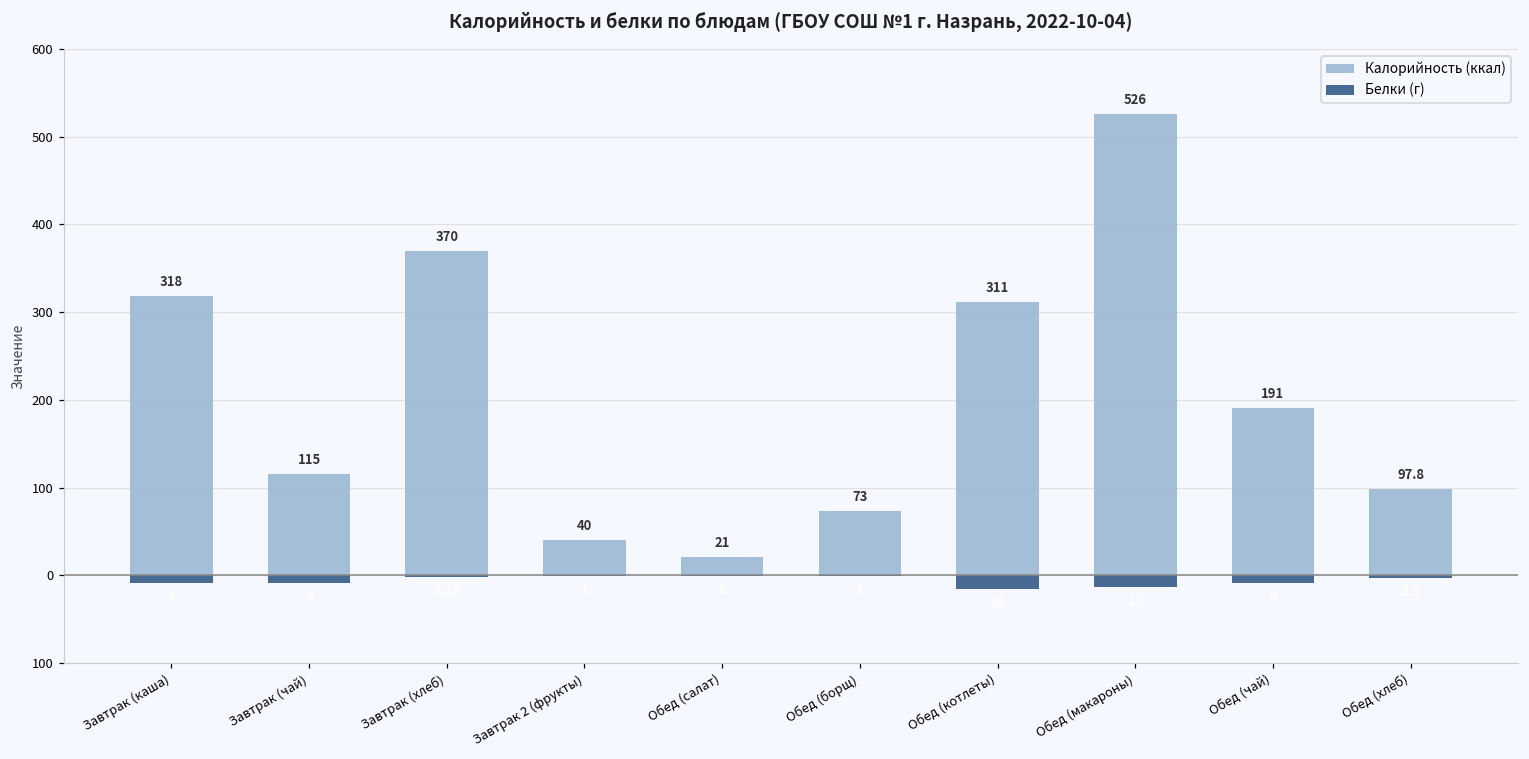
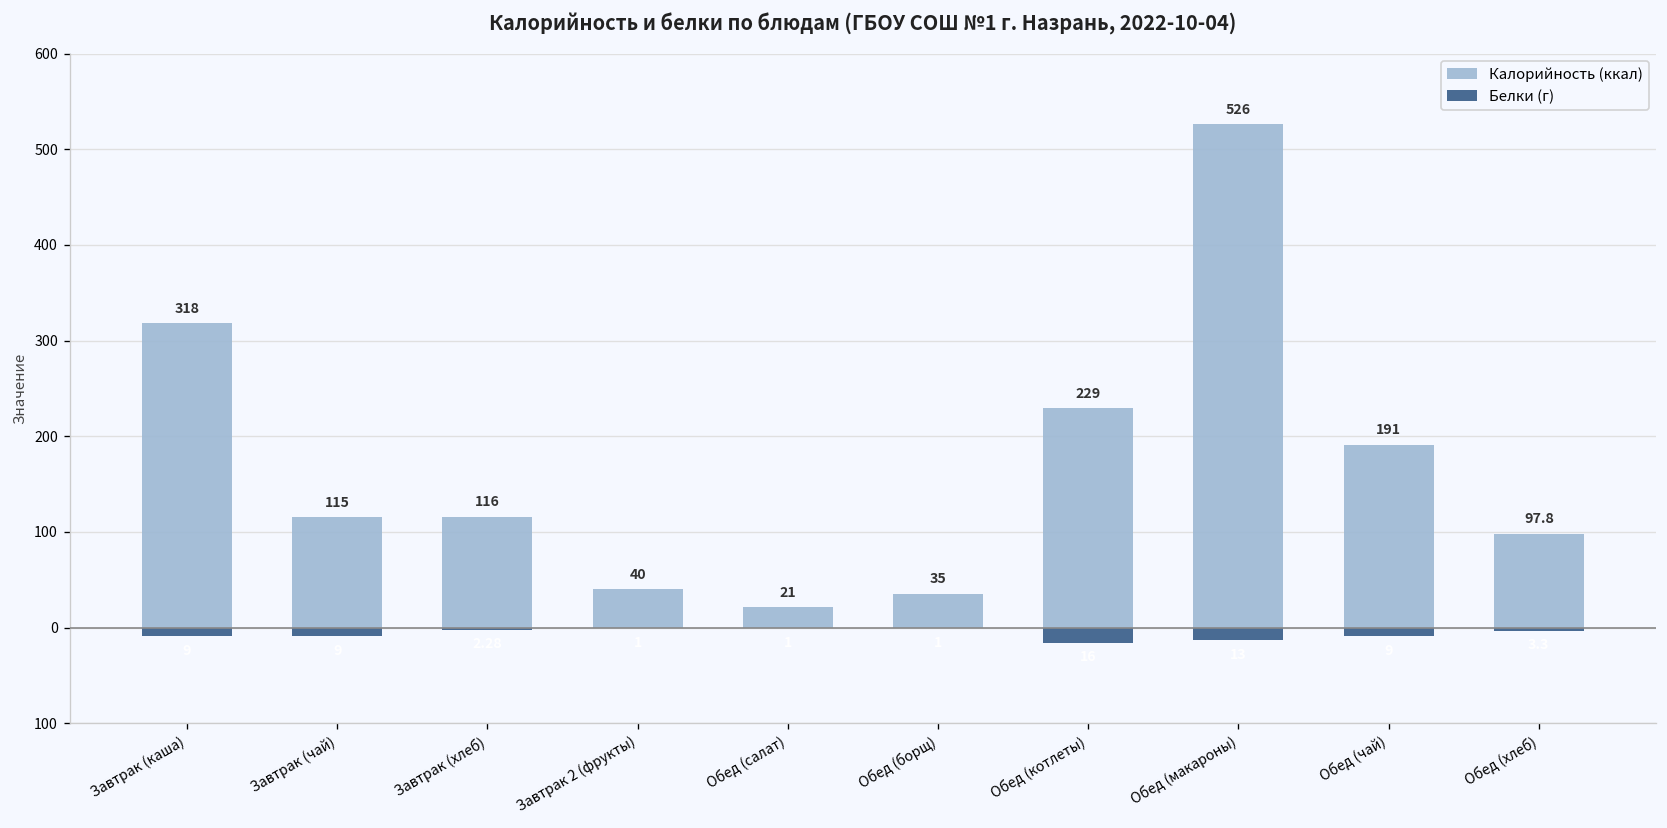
Калорийность (ккал), Завтрак (хлеб): 370 -> 116
Калорийность (ккал), Обед (борщ): 73 -> 35
Калорийность (ккал), Обед (котлеты): 311 -> 229
